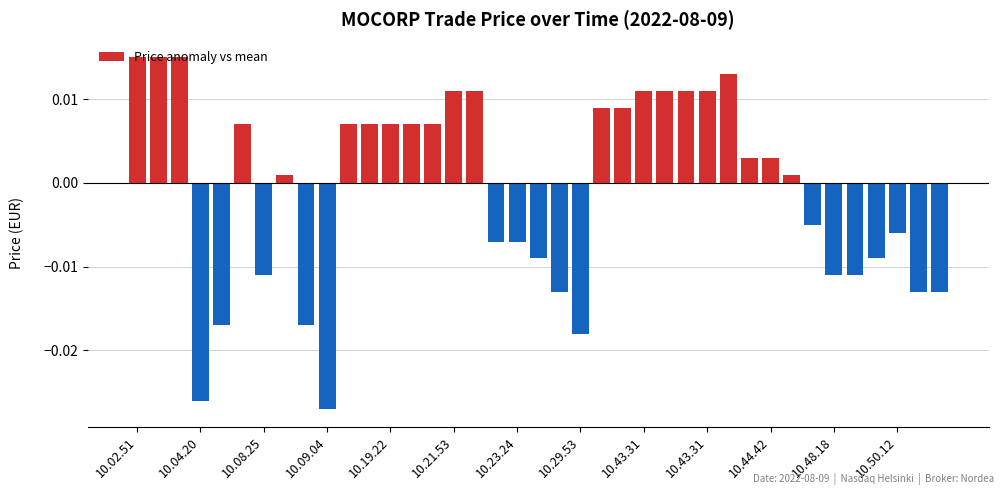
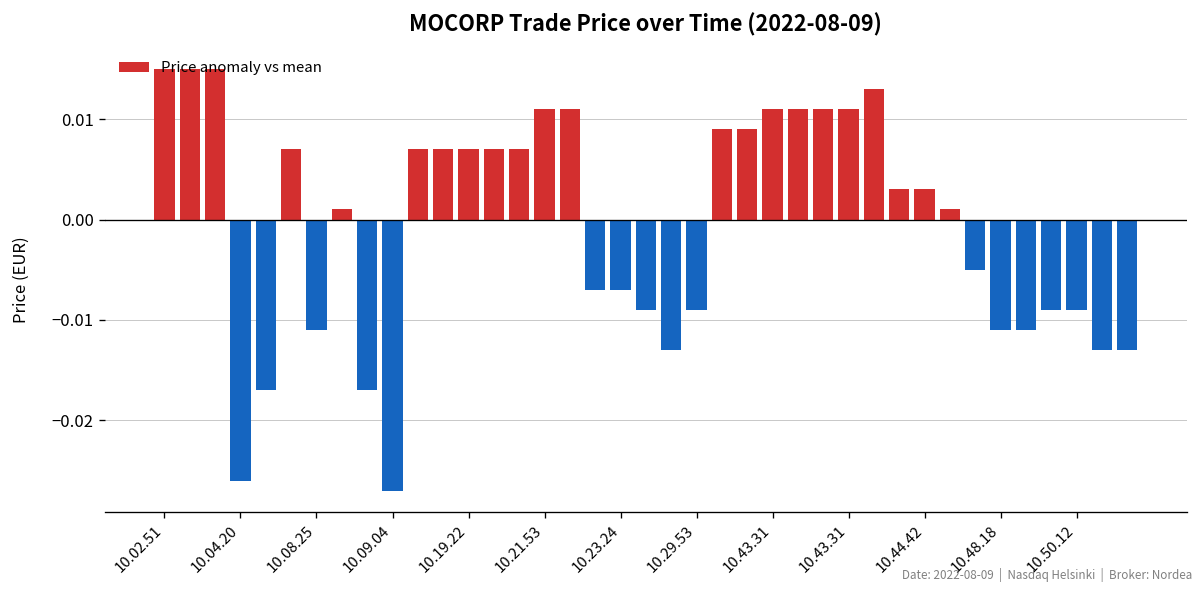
10.29.53: -0.018 -> -0.009
10.50.12: -0.006 -> -0.009
